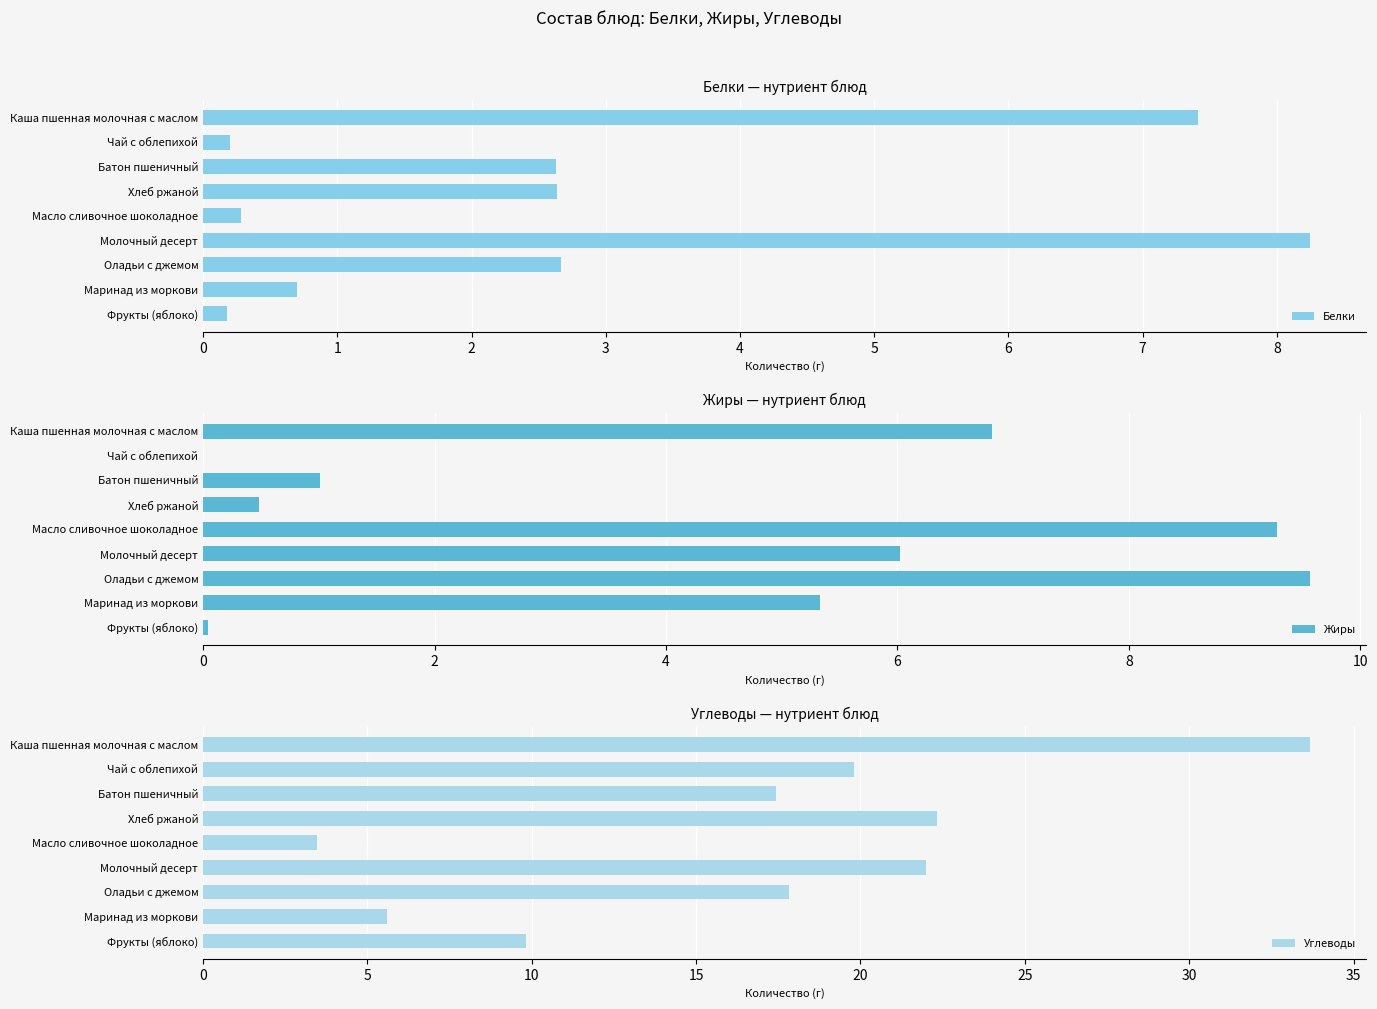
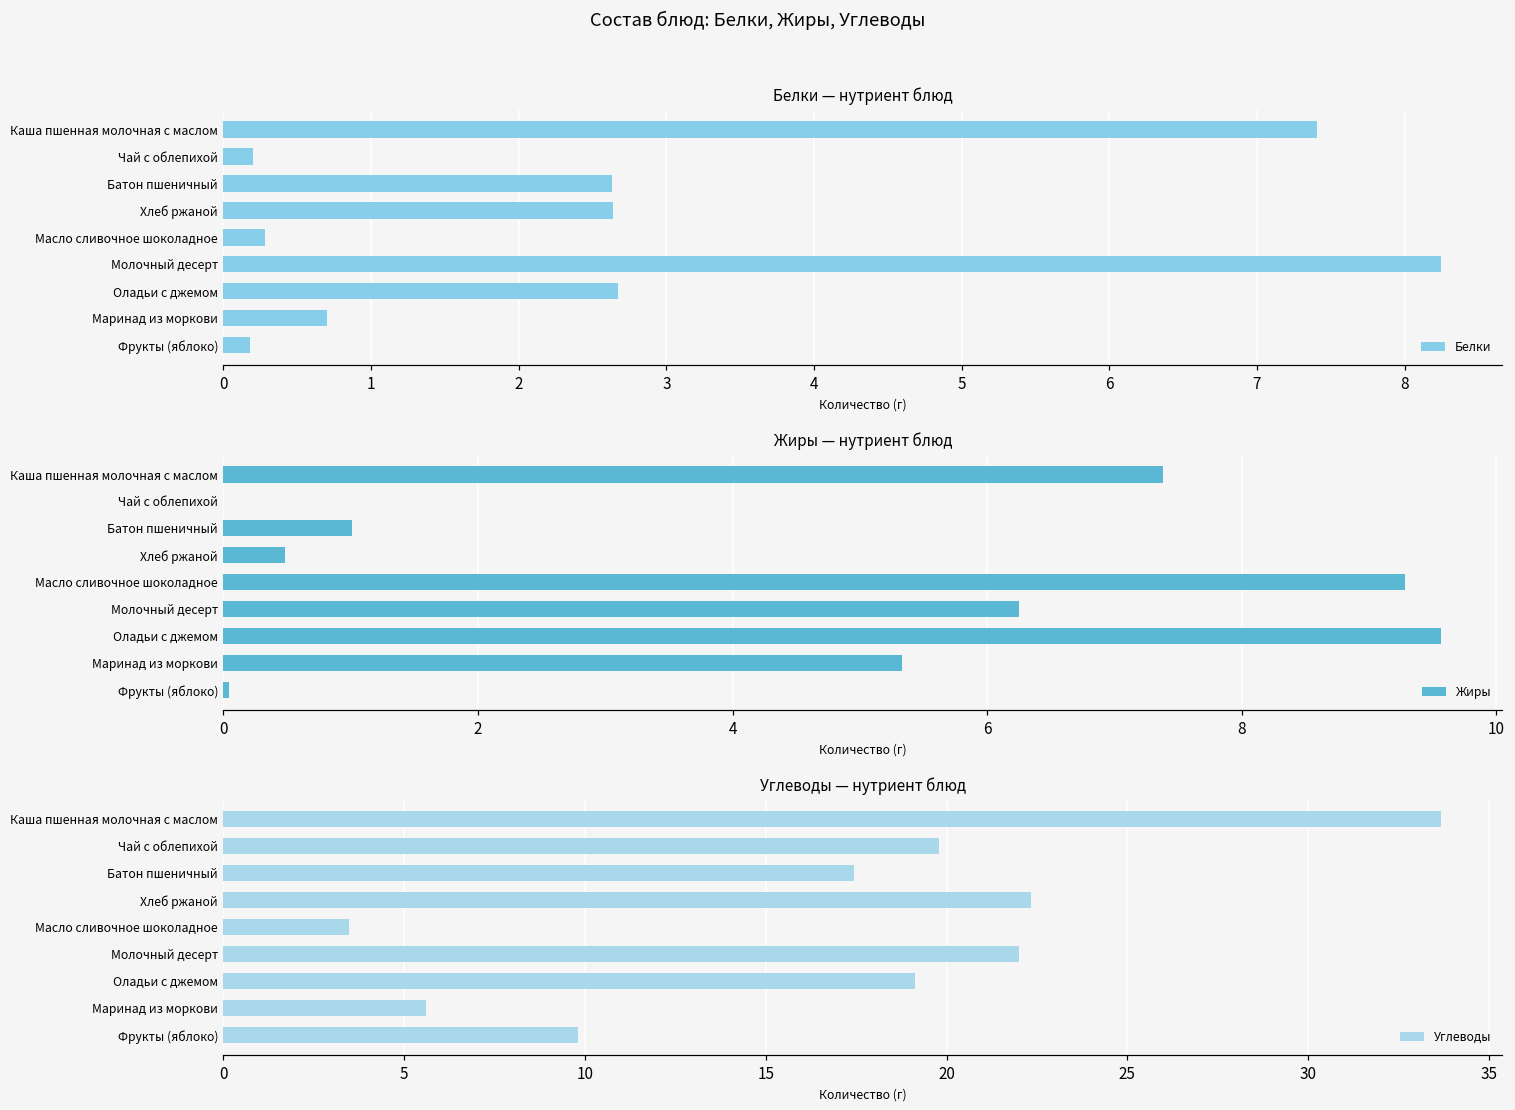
Жиры — нутриент блюд, Каша пшенная молочная с маслом: 6.82 -> 7.38
Жиры — нутриент блюд, Молочный десерт: 6.02 -> 6.25
Углеводы — нутриент блюд, Оладьи с джемом: 17.8 -> 19.1
